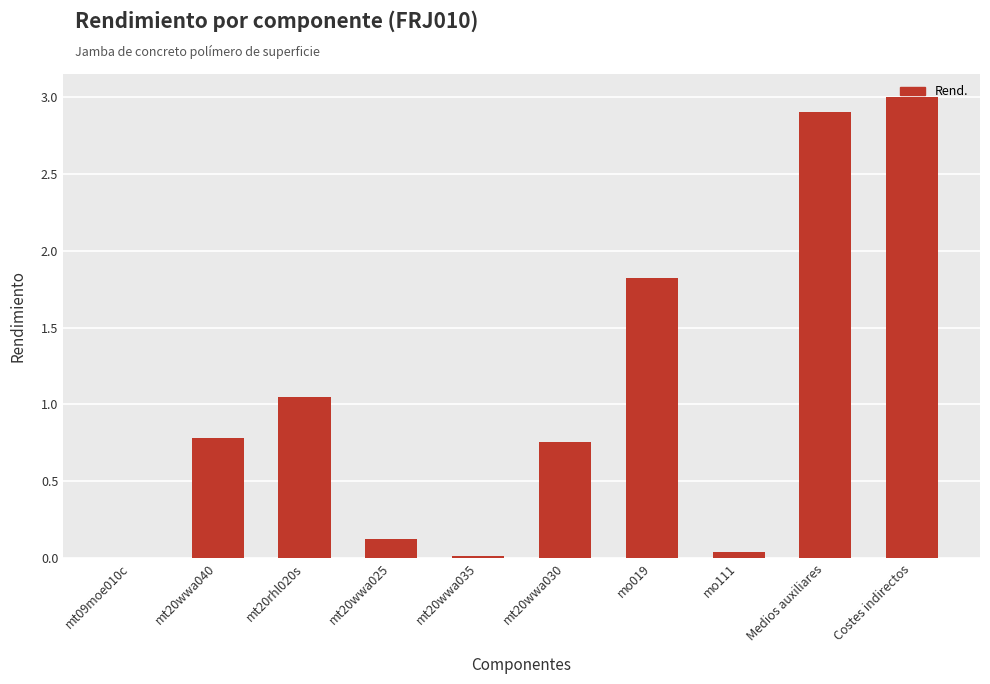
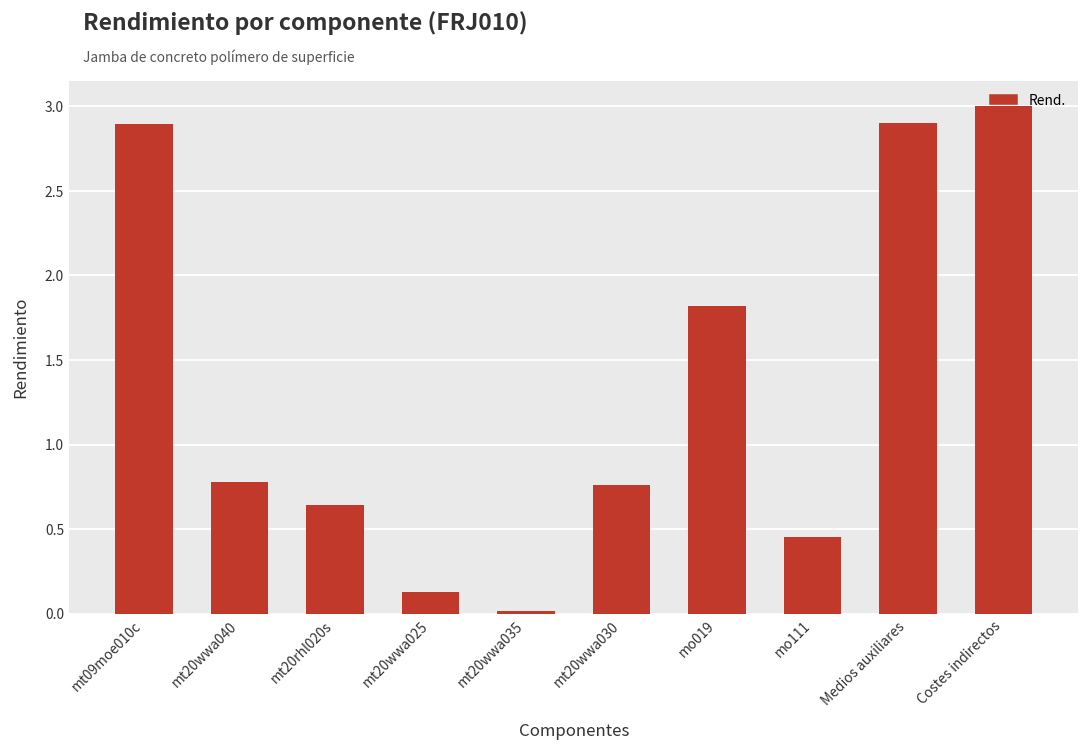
mt09moe010c: 0.00 -> 2.90
mt20rhl020s: 1.05 -> 0.64
mo111: 0.04 -> 0.45
